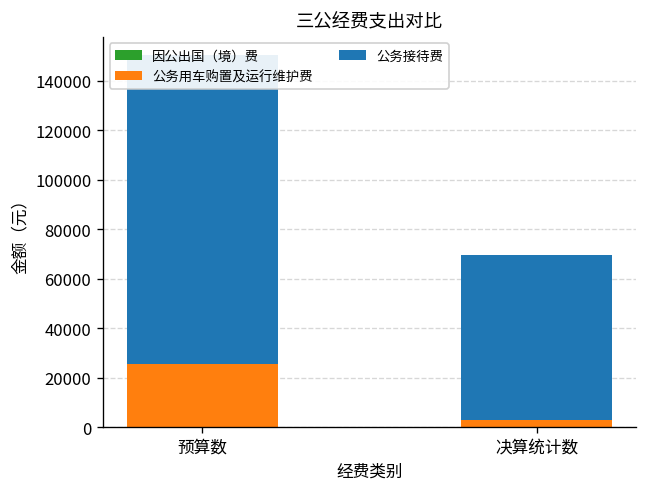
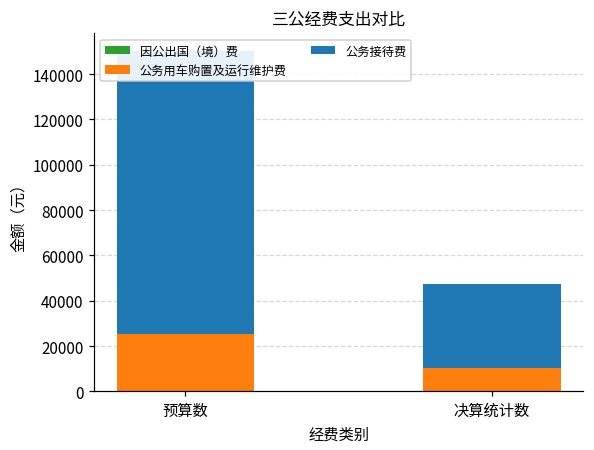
公务用车购置及运行维护费, 决算统计数: 3000 -> 10000
公务接待费, 决算统计数: 67000 -> 37000
